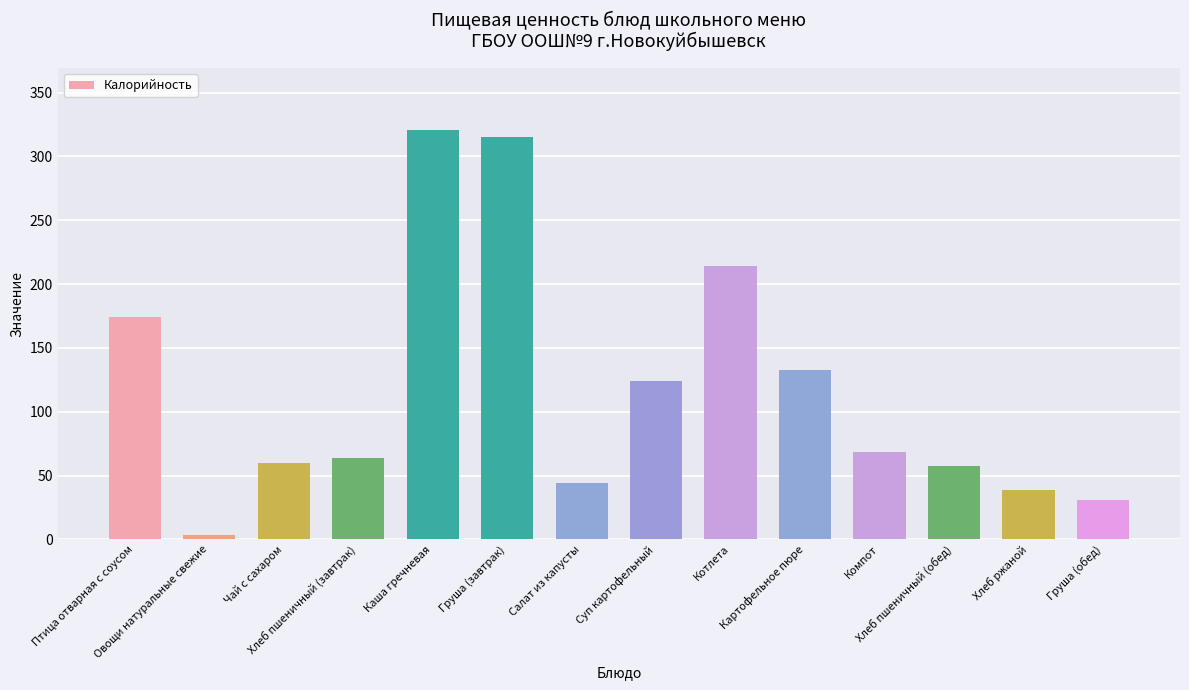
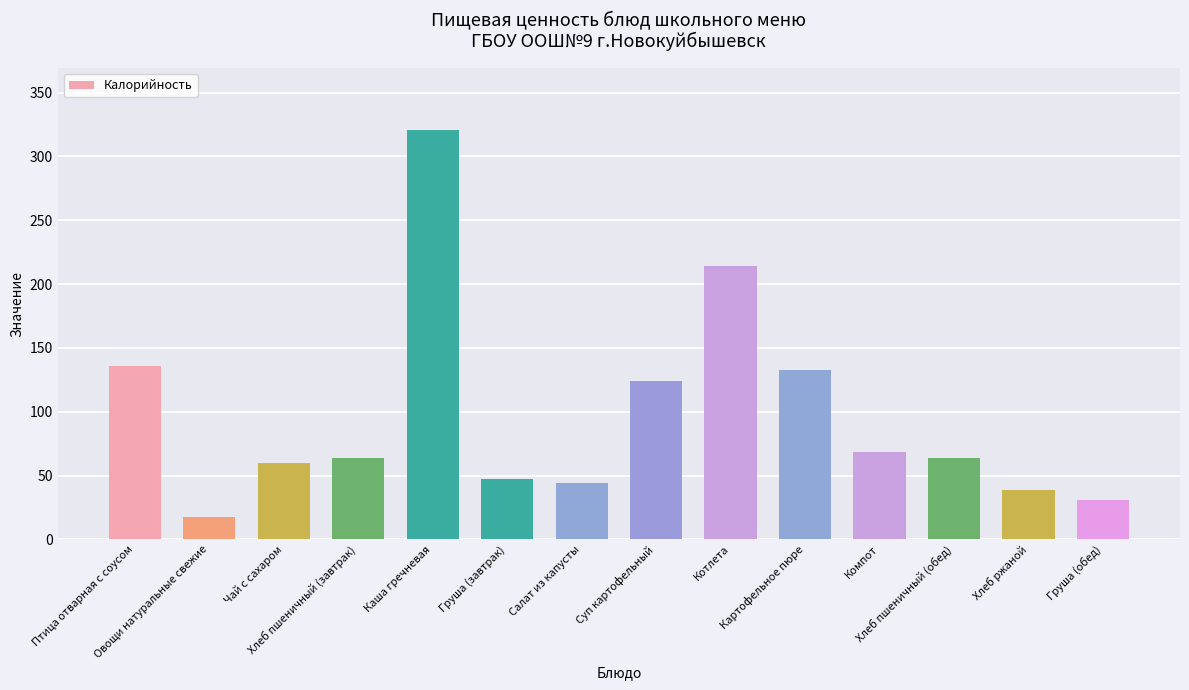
Птица отварная с соусом: 174 -> 136
Овощи натуральные свежие: 3 -> 17
Груша (завтрак): 315 -> 47
Хлеб пшеничный (обед): 57 -> 64
